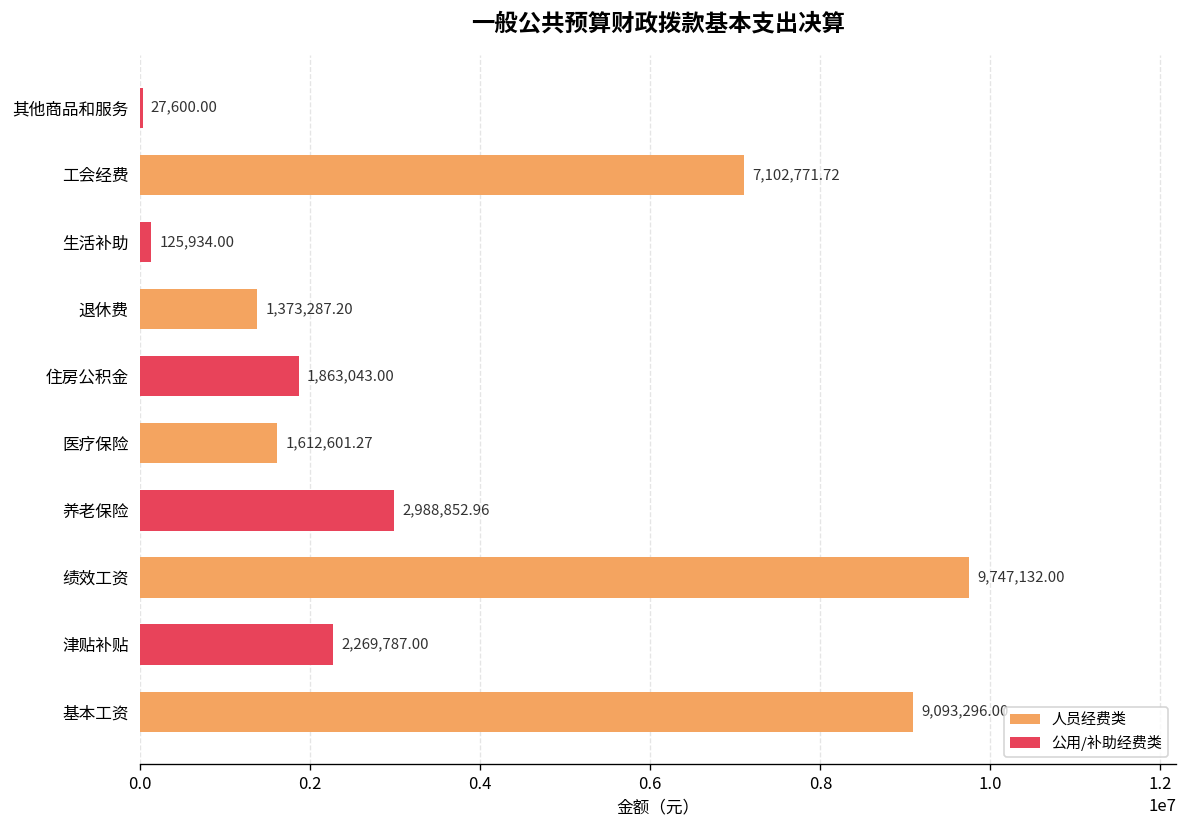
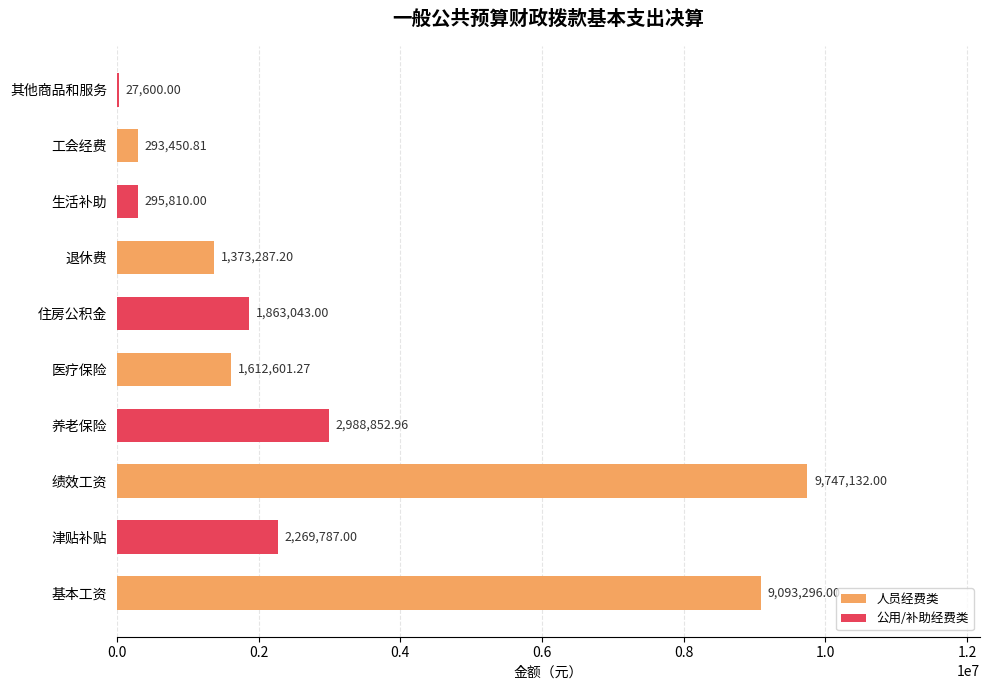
工会经费: 7,102,771.72 -> 293,450.81
生活补助: 125,934.00 -> 295,810.00
